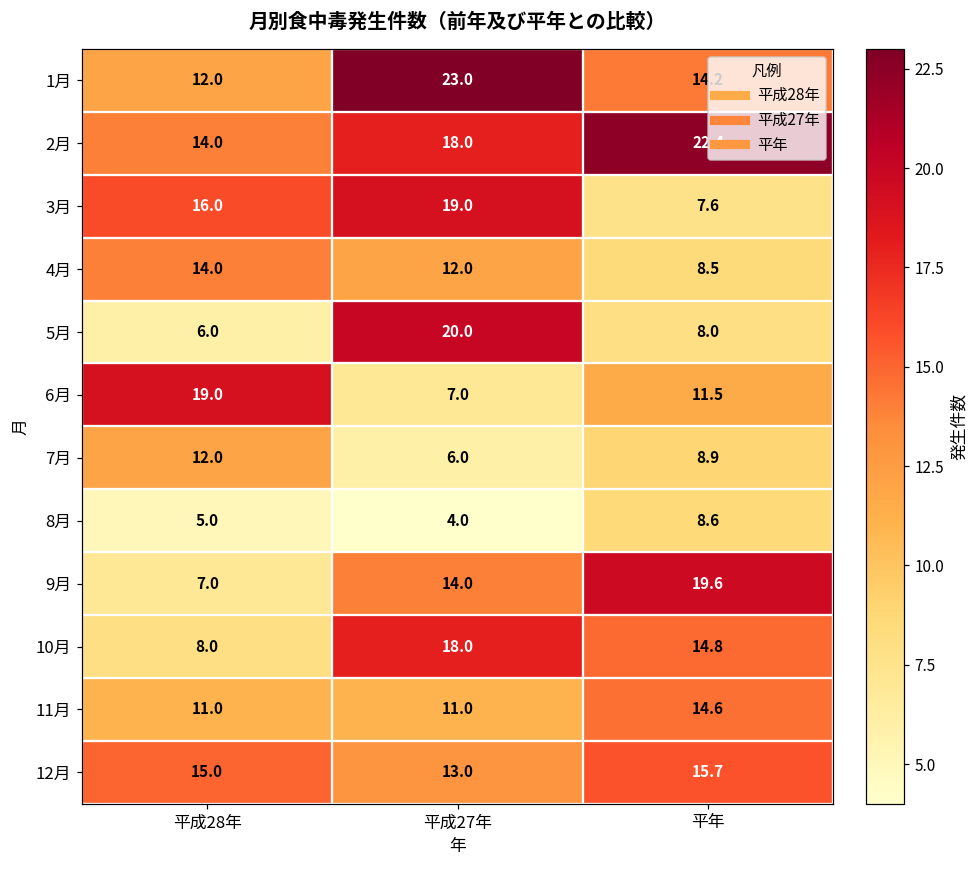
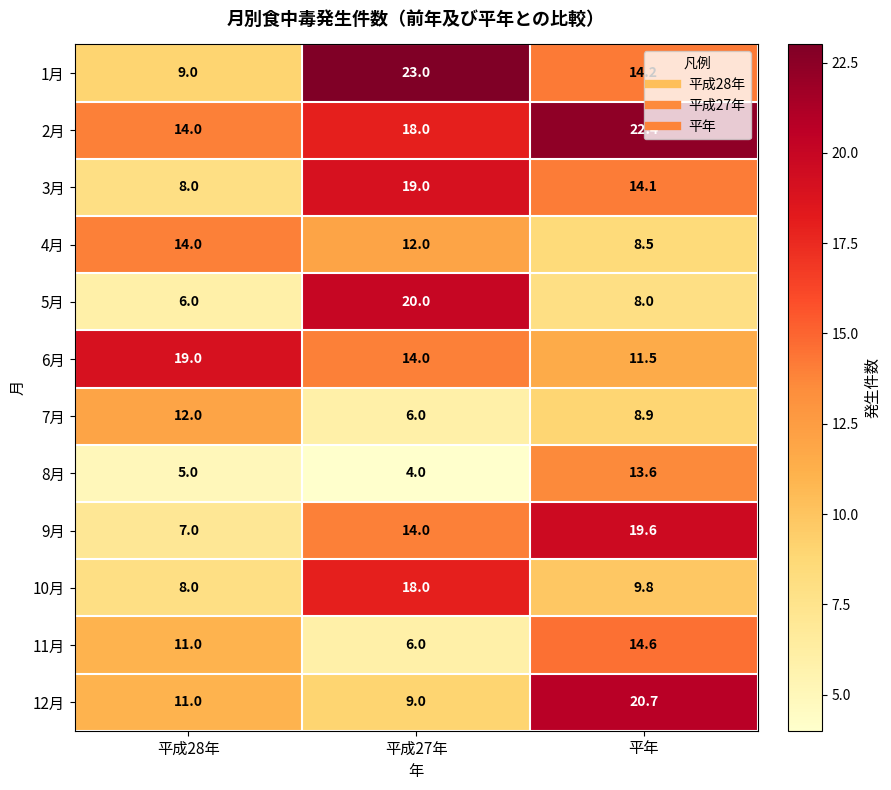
1月, 平成28年: 12.0 -> 9.0
3月, 平成28年: 16.0 -> 8.0
3月, 平年: 7.6 -> 14.1
6月, 平成27年: 7.0 -> 14.0
8月, 平年: 8.6 -> 13.6
10月, 平年: 14.8 -> 9.8
11月, 平成27年: 11.0 -> 6.0
12月, 平成28年: 15.0 -> 11.0
12月, 平成27年: 13.0 -> 9.0
12月, 平年: 15.7 -> 20.7
